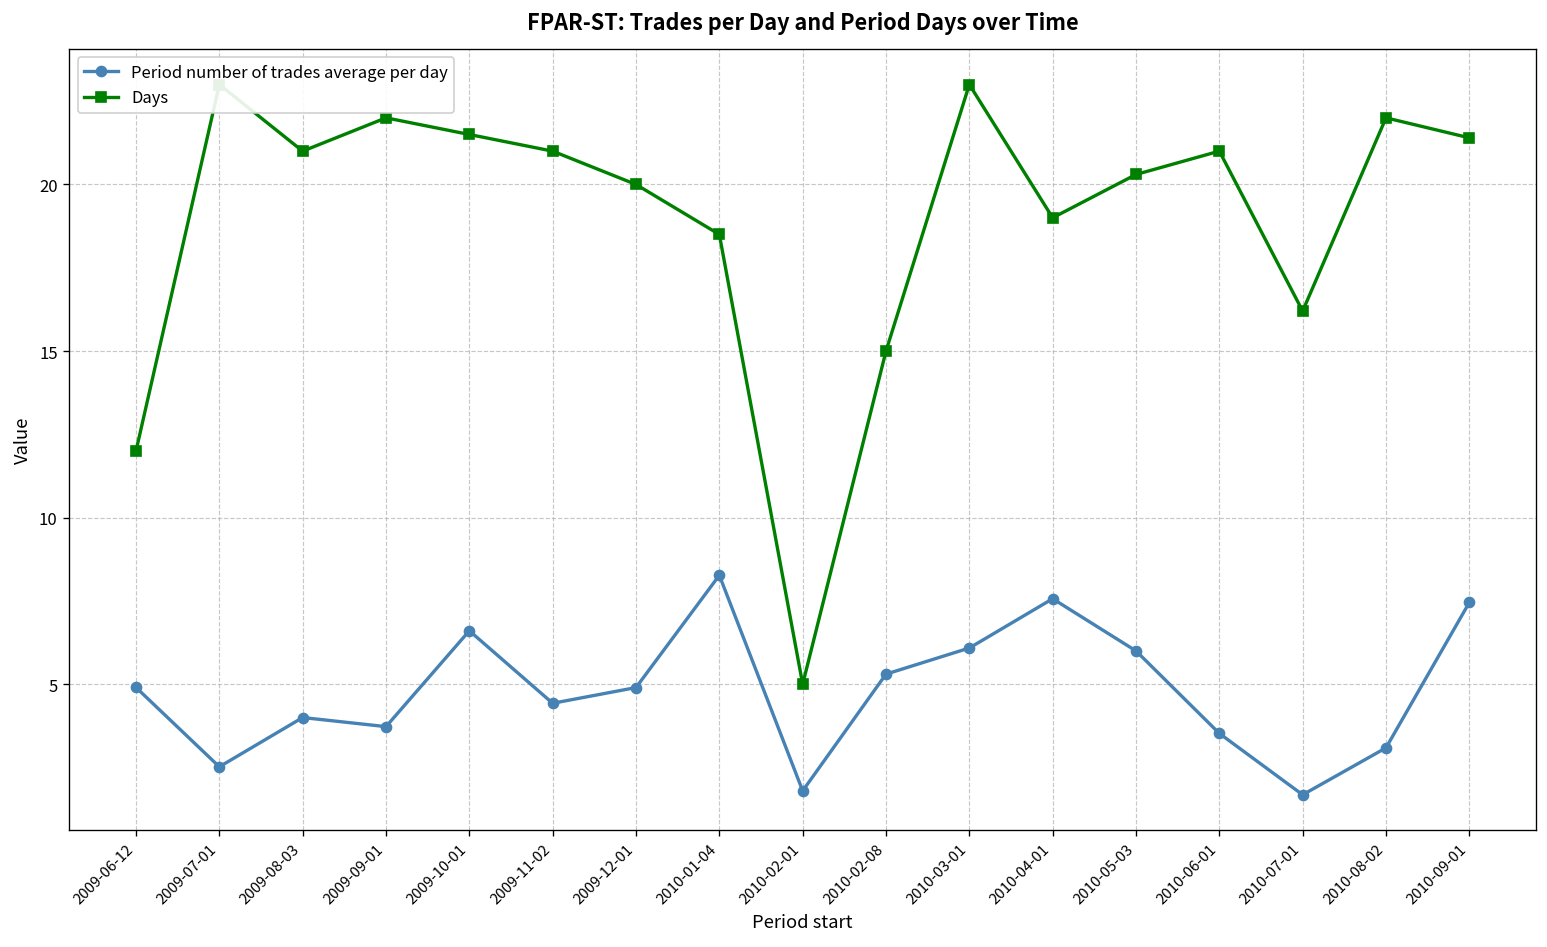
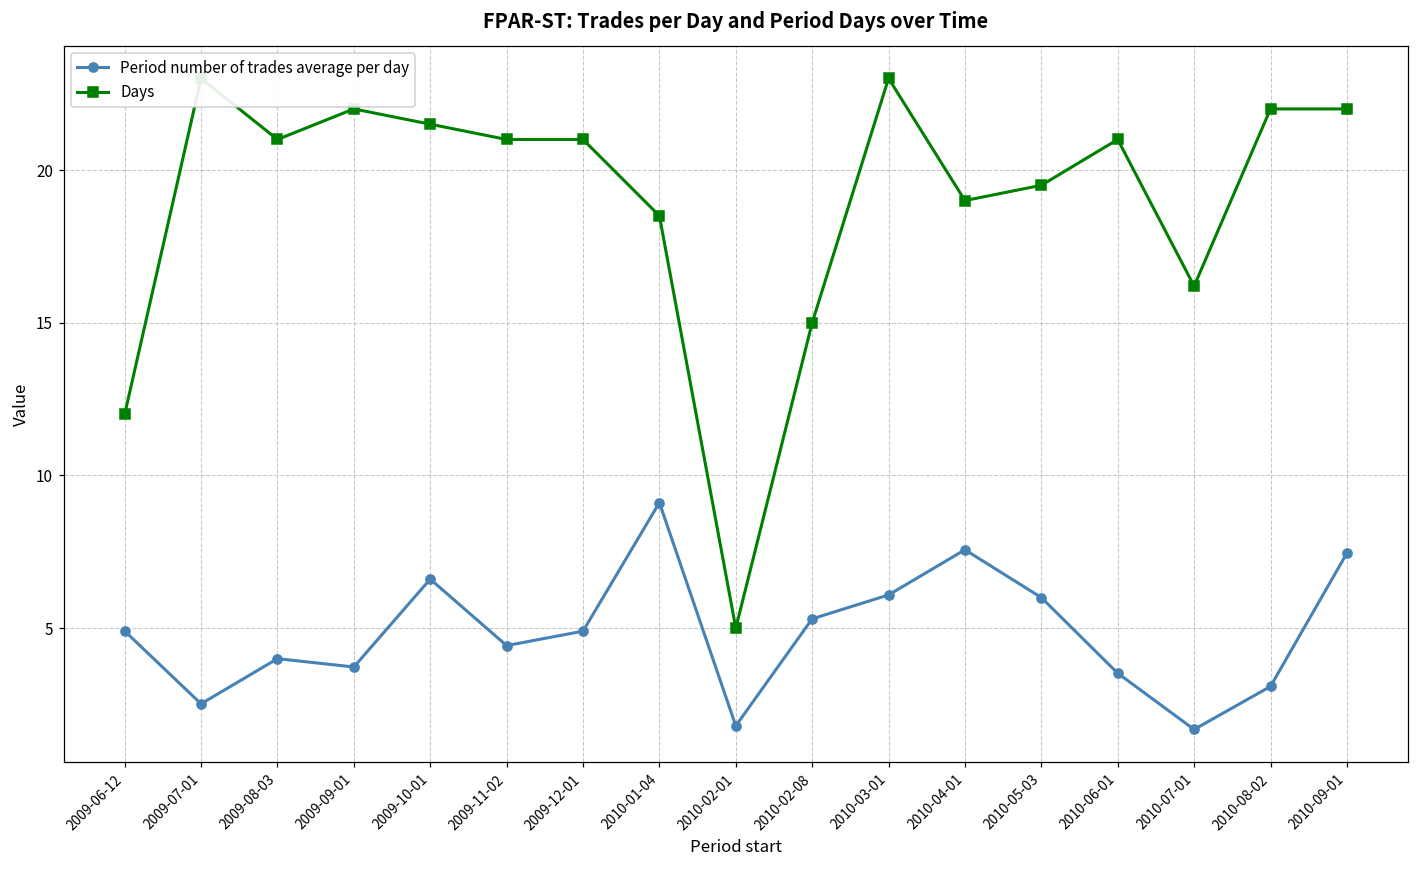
Days, 2009-12-01: 20 -> 21
Period number of trades average per day, 2010-01-04: 8.3 -> 9.1
Days, 2010-05-03: 20.3 -> 19.5
Days, 2010-09-01: 21.4 -> 22.0
